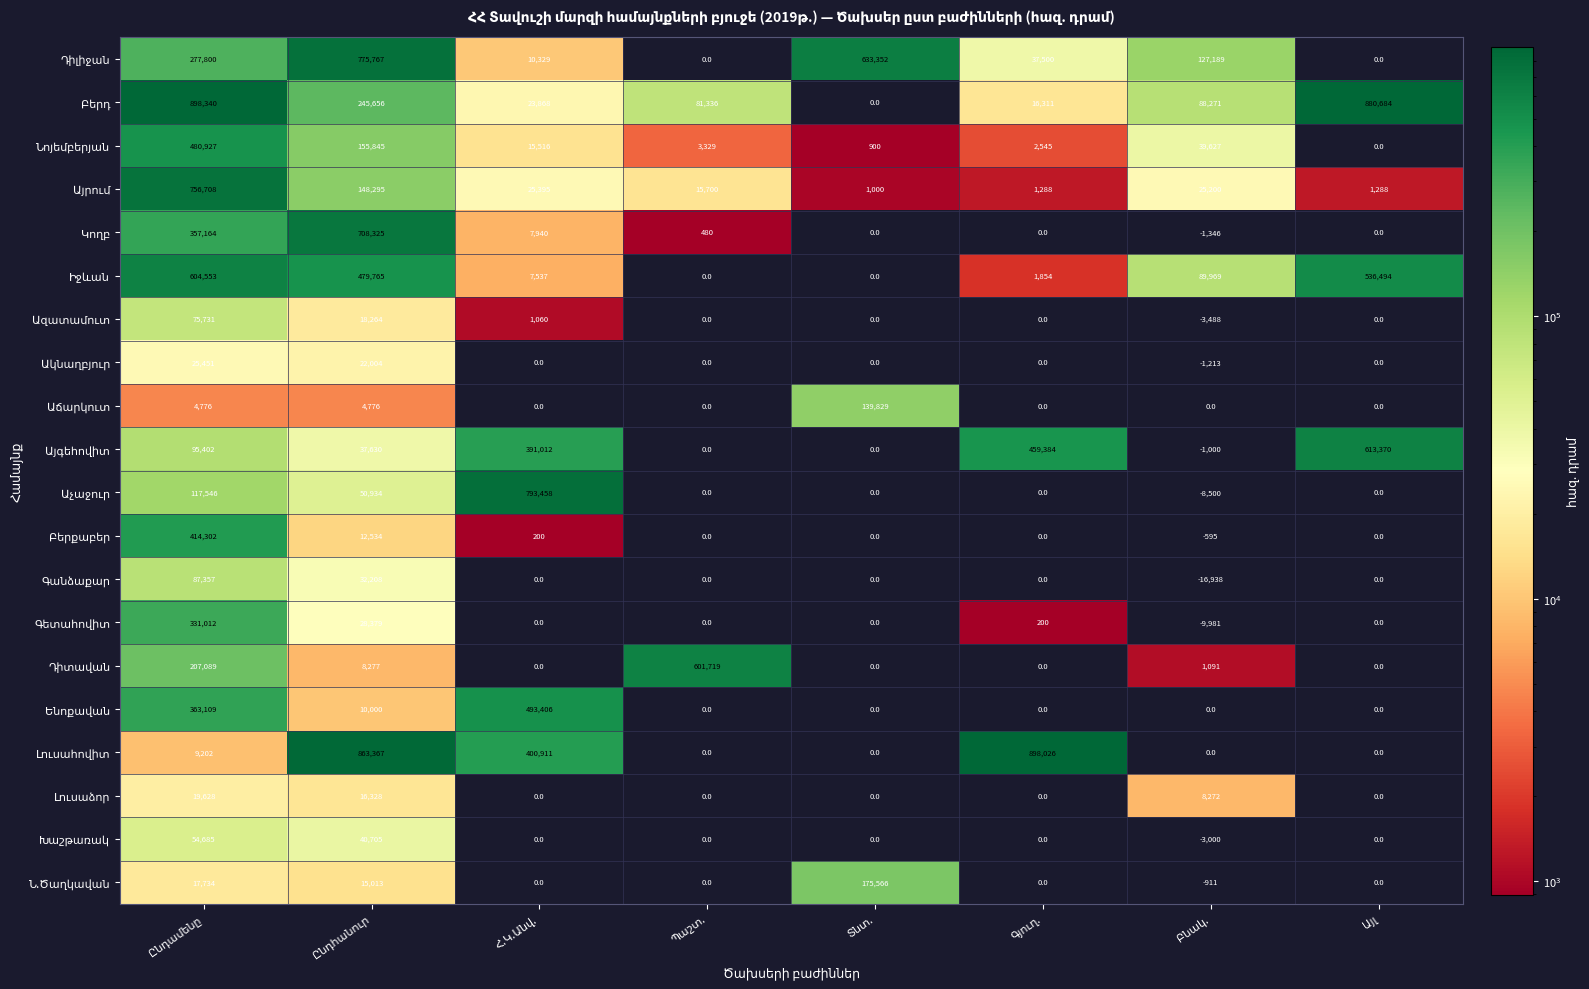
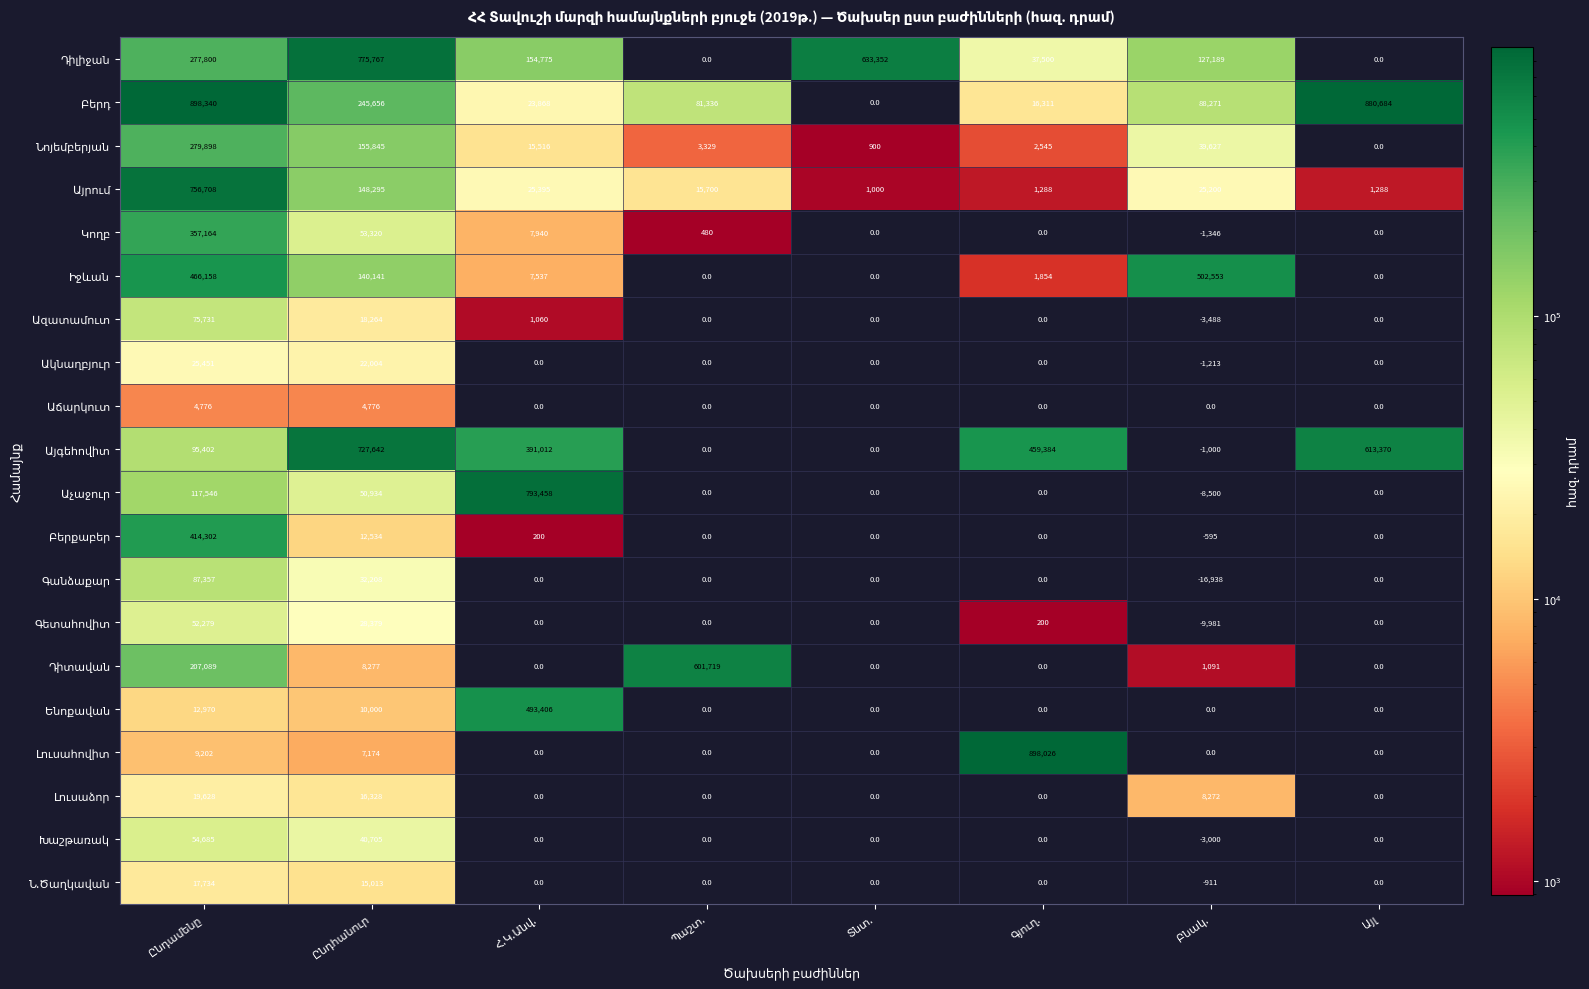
Դիլիջան, Հ.Կ.Անվ.: 10,329 -> 154,775
Նոյեմբերյան, Ընդամենը: 480,927 -> 279,898
Կողբ, Ընդհանուր: 708,325 -> 53,320
Իջևան, Ընդամենը: 604,553 -> 466,158
Իջևան, Ընդհանուր: 479,765 -> 140,141
Իջևան, Բնակ.: 89,969 -> 502,553
Իջևան, Այլ: 536,494 -> 0.0
Աճարկուտ, Տնտ.: 139,829 -> 0.0
Այգեհովիտ, Ընդհանուր: 37,630 -> 727,642
Գետահովիտ, Ընդամենը: 331,012 -> 52,279
Ենոքավան, Ընդամենը: 363,109 -> 12,970
Լուսահովիտ, Ընդհանուր: 863,367 -> 7,174
Լուսահովիտ, Հ.Կ.Անվ.: 400,911 -> 0.0
Ն.Ծաղկավան, Տնտ.: 175,566 -> 0.0
